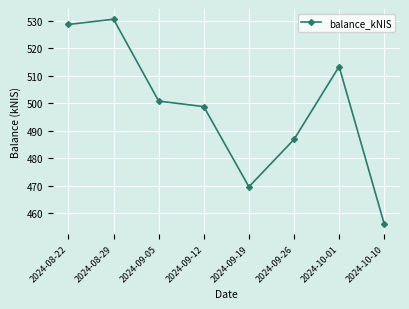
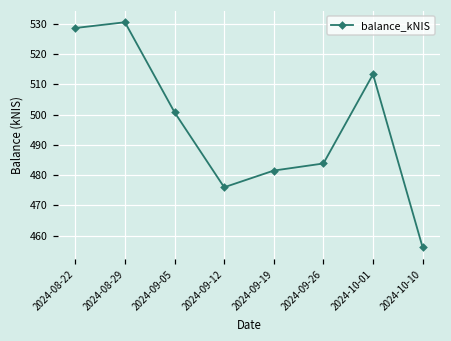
2024-09-12: 499 -> 476
2024-09-19: 470 -> 481
2024-09-26: 487 -> 484
